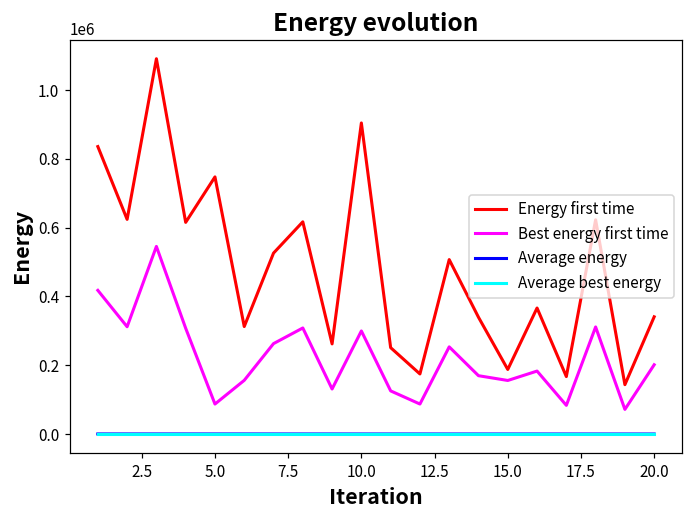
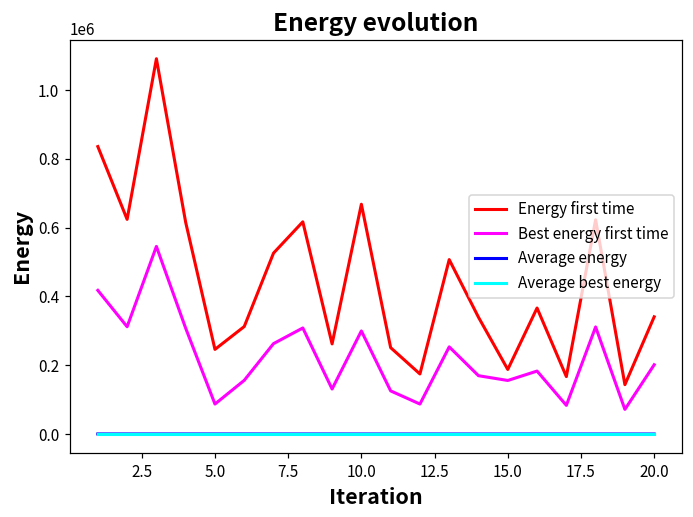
Energy first time, 5.0: 750000 -> 250000
Energy first time, 10.0: 900000 -> 670000
